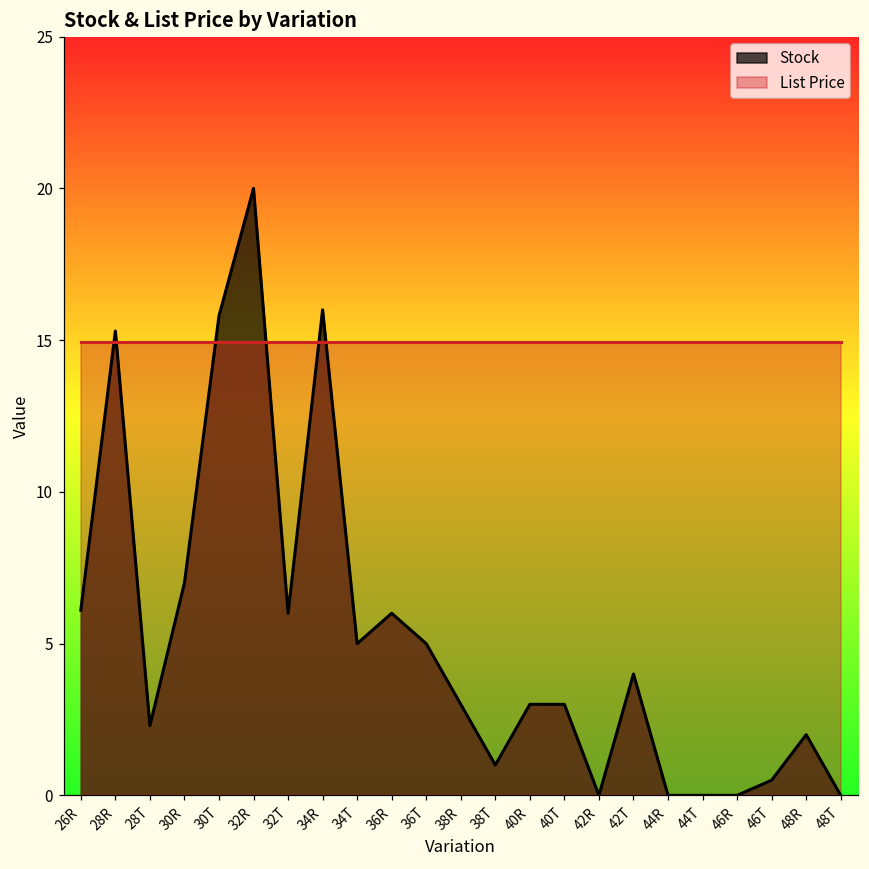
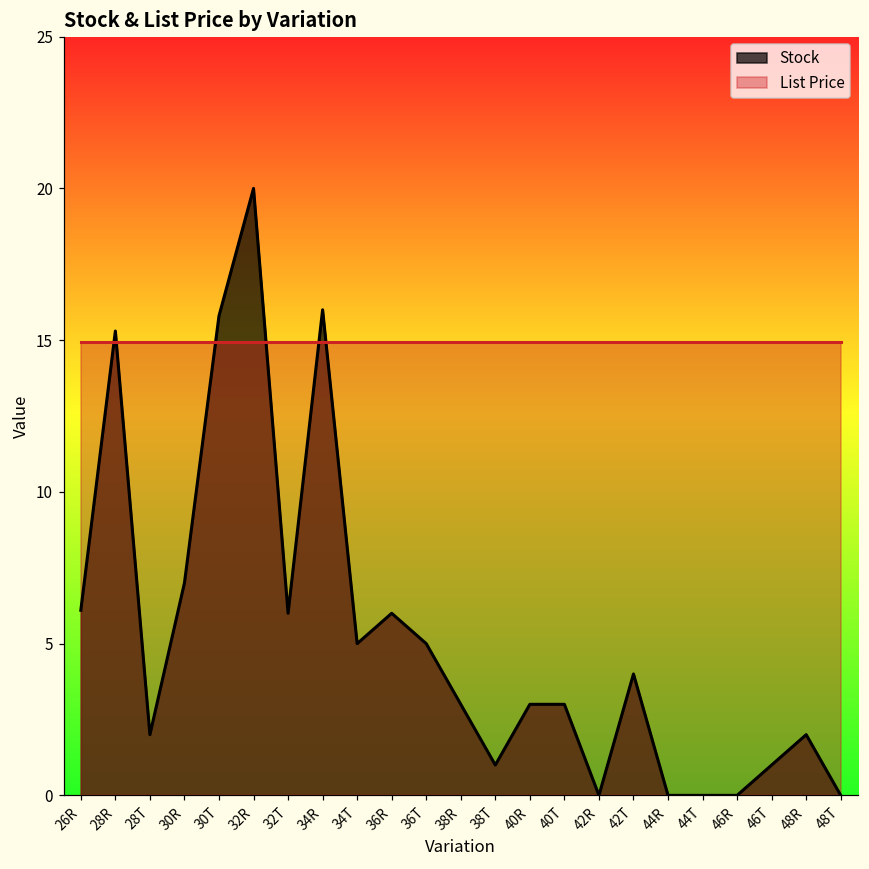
Stock, 28T: 2.3 -> 2.0
Stock, 46T: 0.5 -> 1.0
